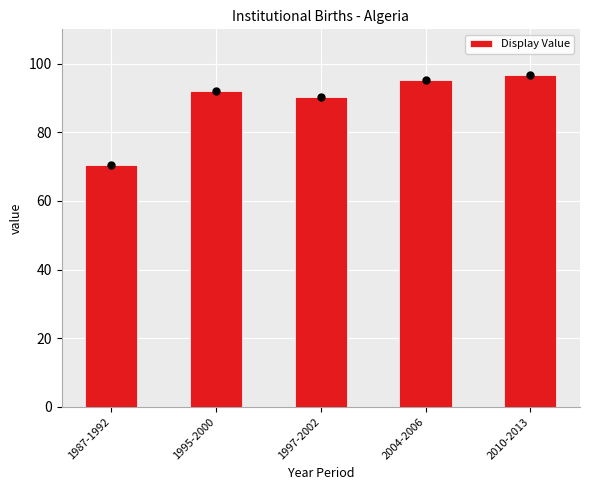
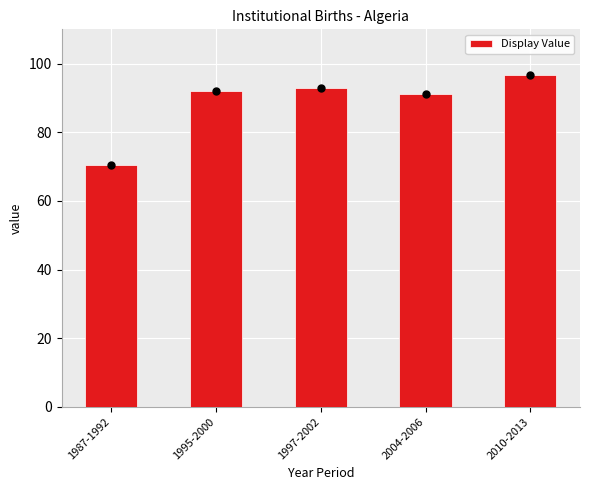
1997-2002: 90 -> 93
2004-2006: 95 -> 91
